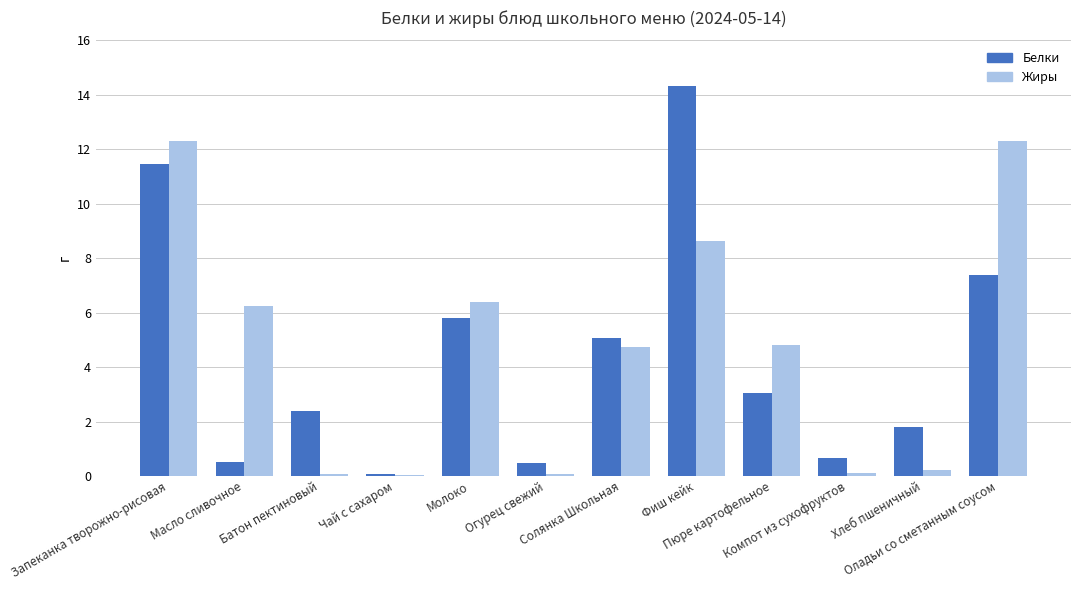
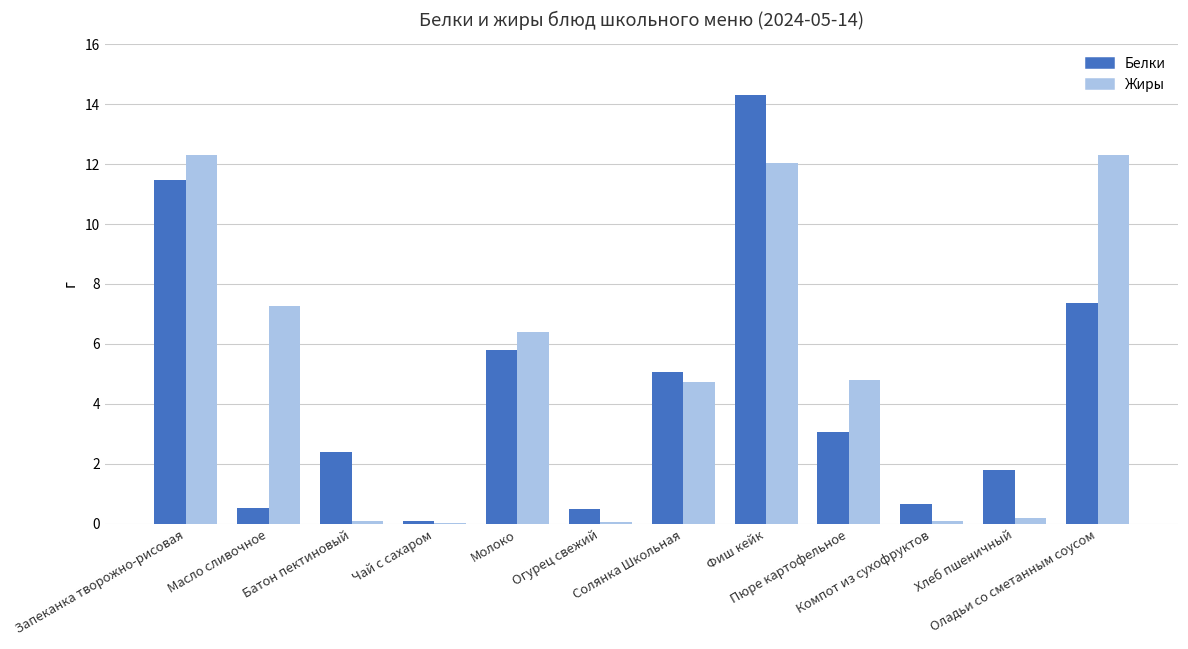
Жиры, Масло сливочное: 6.2 -> 7.3
Жиры, Фиш кейк: 8.6 -> 12.0
